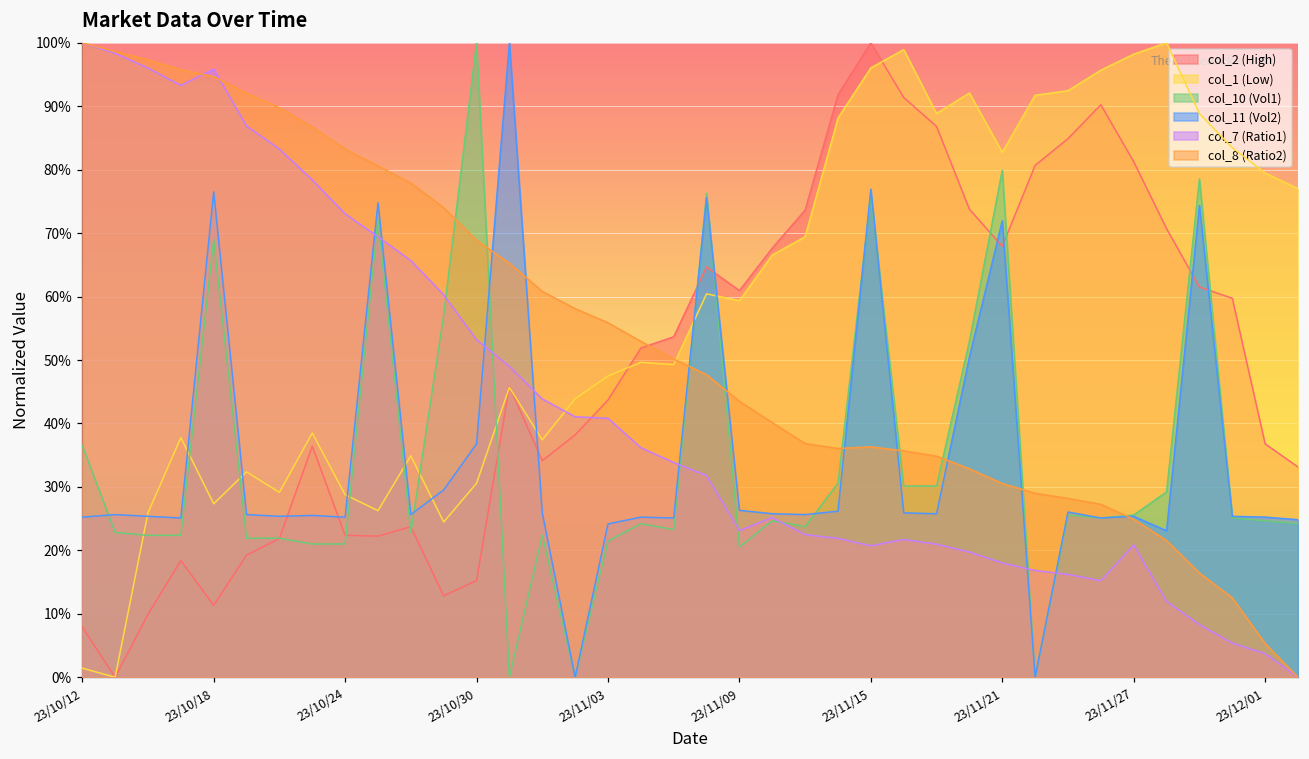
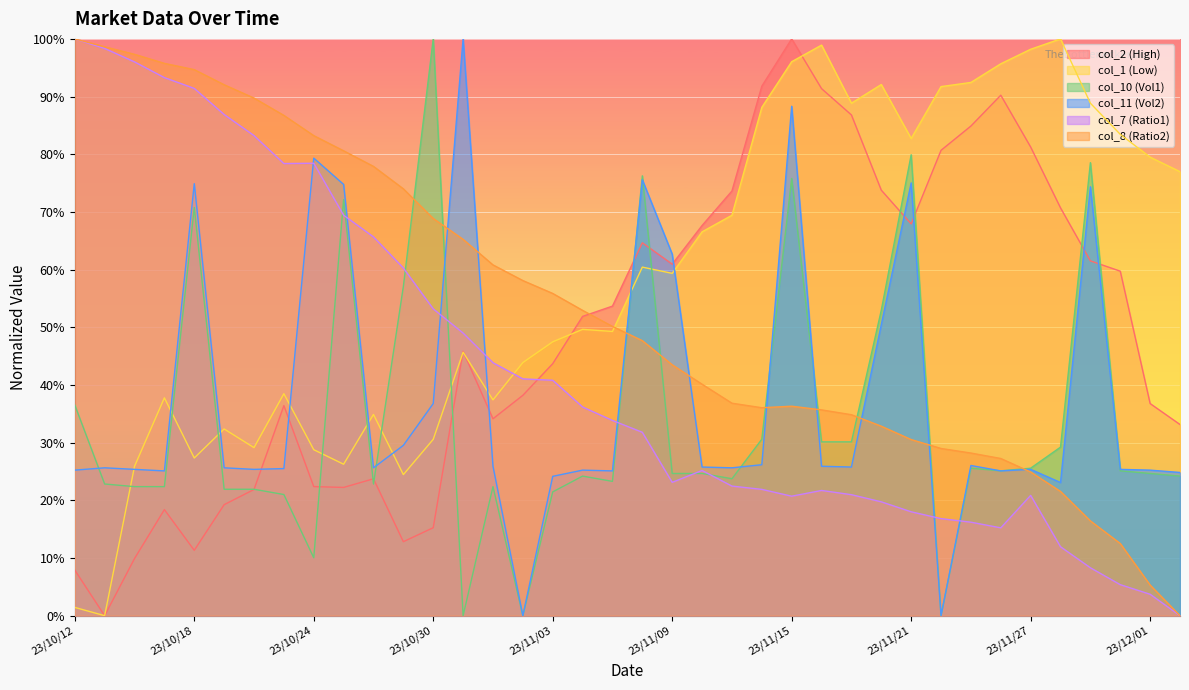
col_10 (Vol1), 23/10/18: 69% -> 71%
col_11 (Vol2), 23/10/18: 77% -> 75%
col_7 (Ratio1), 23/10/18: 96% -> 91%
col_10 (Vol1), 23/10/24: 21% -> 10%
col_11 (Vol2), 23/10/24: 25% -> 79%
col_7 (Ratio1), 23/10/24: 73% -> 78%
col_10 (Vol1), 23/11/09: 21% -> 25%
col_11 (Vol2), 23/11/09: 26% -> 63%
col_11 (Vol2), 23/11/15: 77% -> 88%
col_11 (Vol2), 23/11/21: 72% -> 75%
